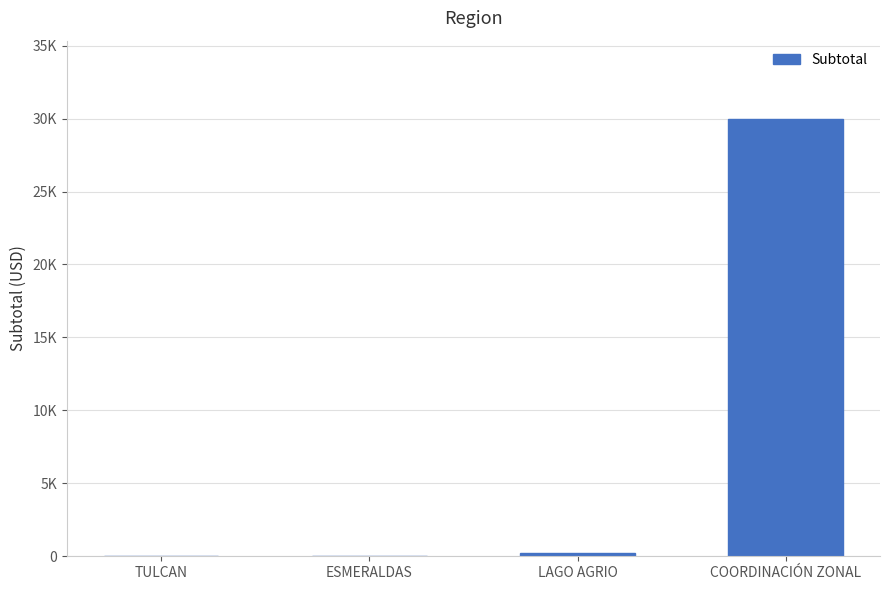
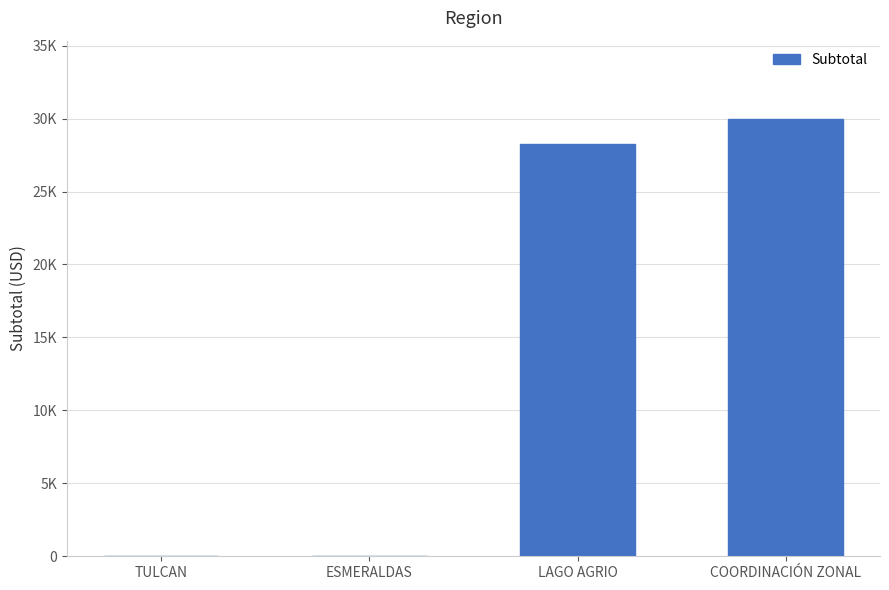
LAGO AGRIO: 200 -> 28200
